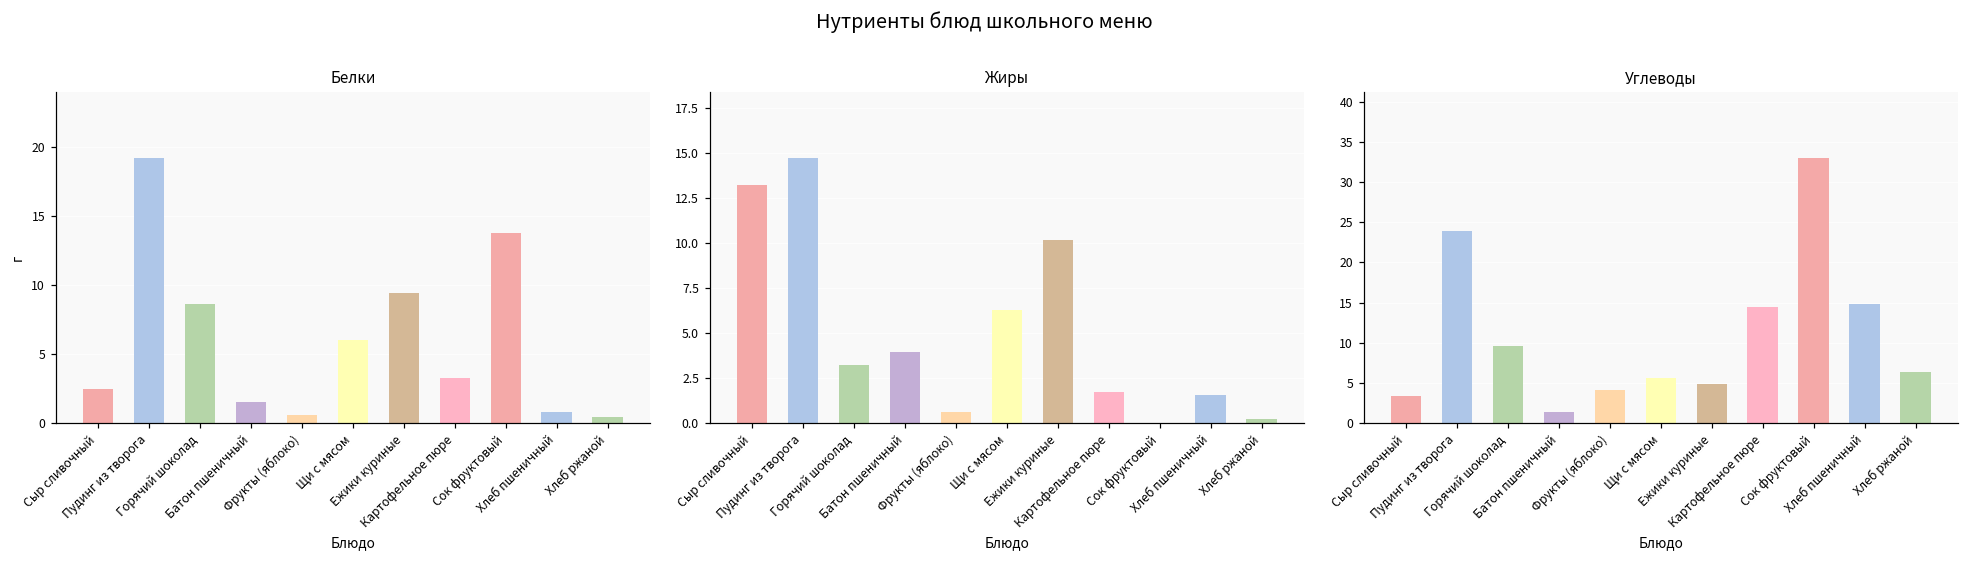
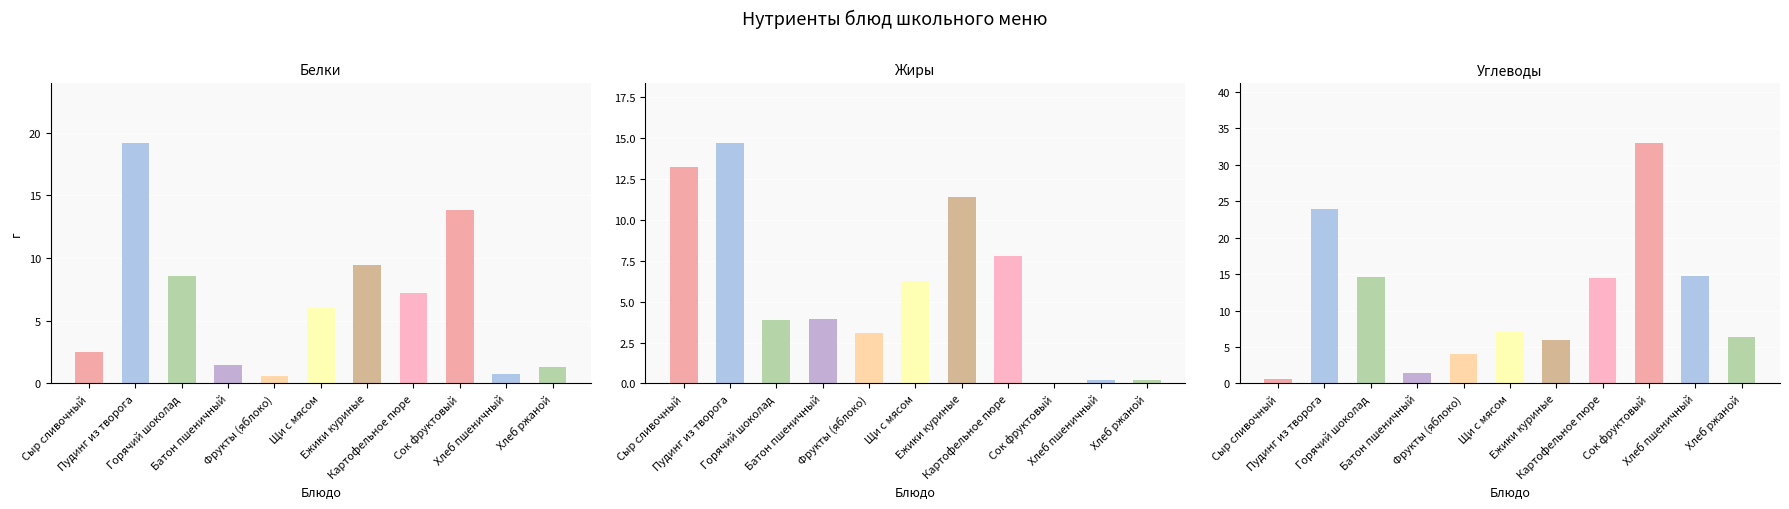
Белки, Картофельное пюре: 3.3 -> 7.2
Белки, Хлеб ржаной: 0.4 -> 1.3
Жиры, Горячий шоколад: 3.2 -> 3.9
Жиры, Фрукты (яблоко): 0.6 -> 3.1
Жиры, Ежики куриные: 10.2 -> 11.4
Жиры, Картофельное пюре: 1.7 -> 7.8
Жиры, Хлеб пшеничный: 1.6 -> 0.2
Углеводы, Сыр сливочный: 3 -> 1
Углеводы, Горячий шоколад: 10 -> 15
Углеводы, Щи с мясом: 6 -> 7
Углеводы, Ежики куриные: 5 -> 6
